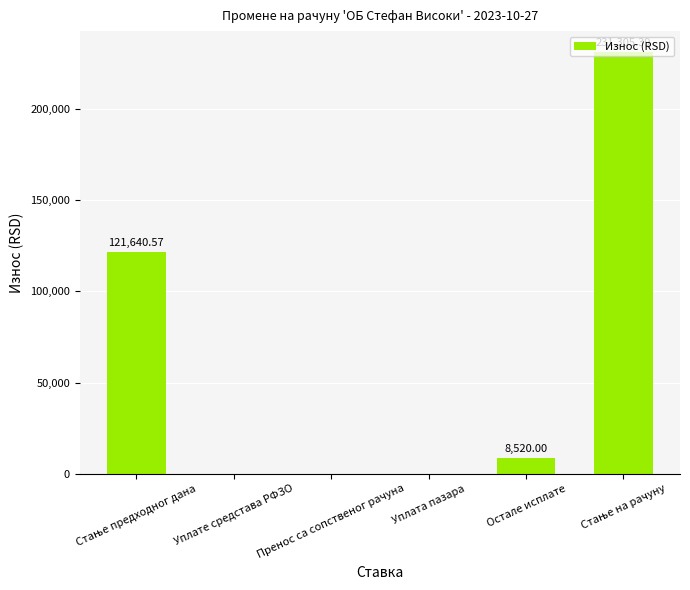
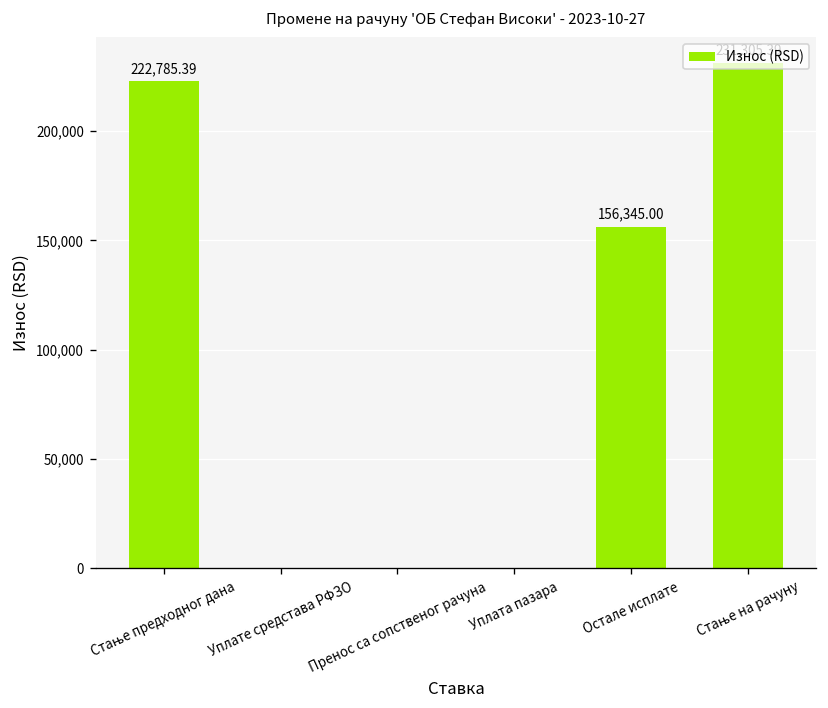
Стање предходног дана: 121,640.57 -> 222,785.39
Остале исплате: 8,520.00 -> 156,345.00
